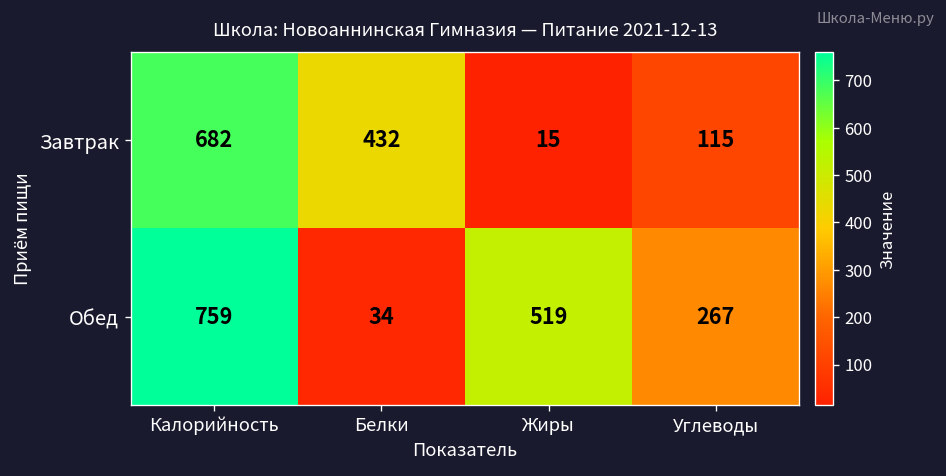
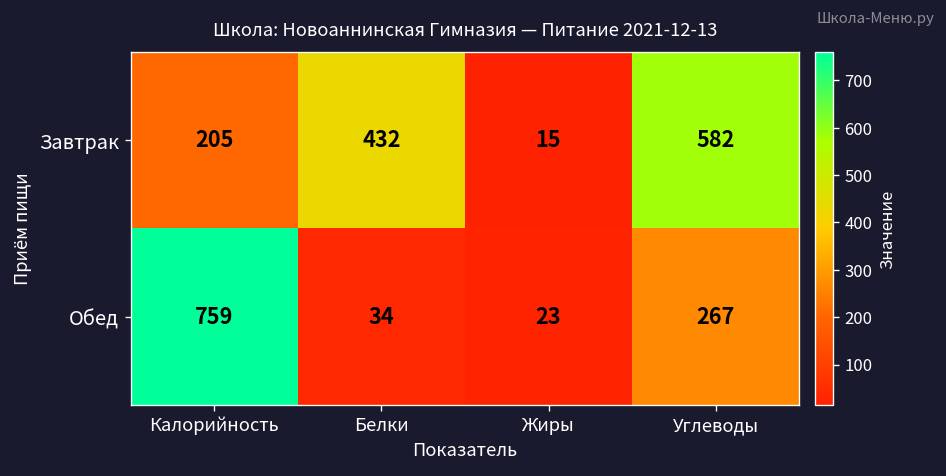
Завтрак, Калорийность: 682 -> 205
Завтрак, Углеводы: 115 -> 582
Обед, Жиры: 519 -> 23
